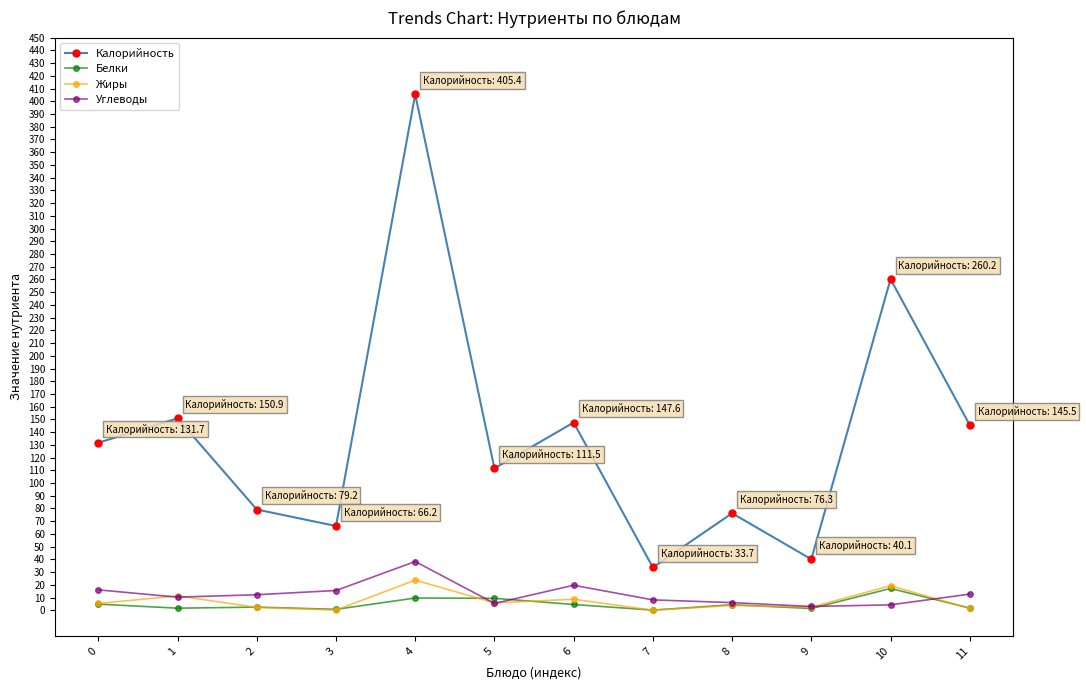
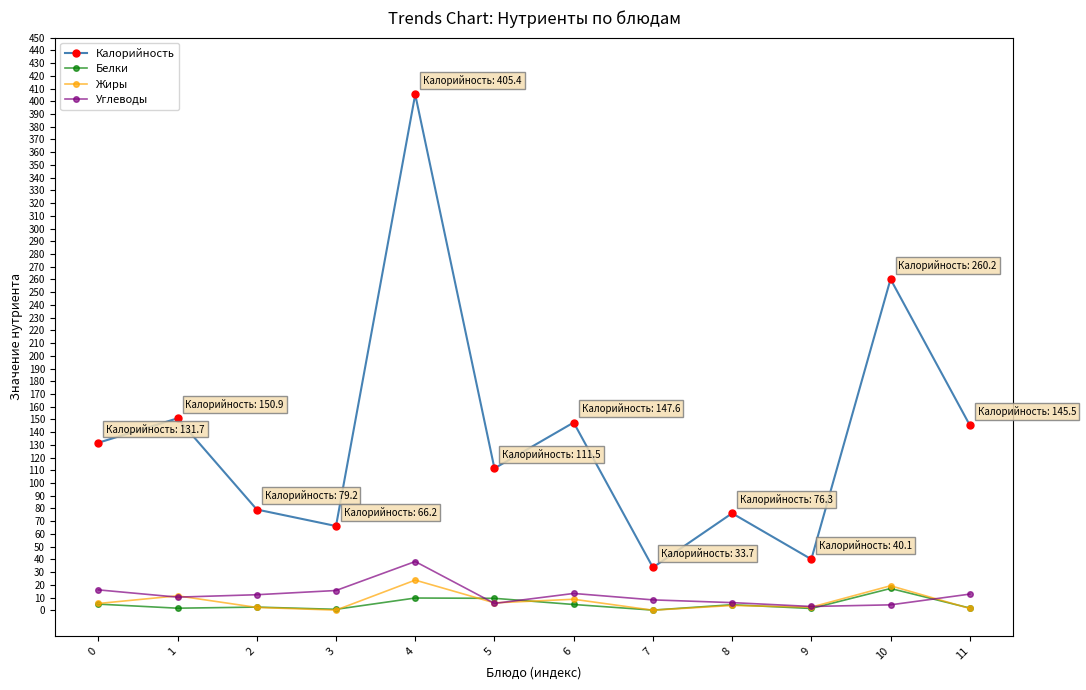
Углеводы, 6: 20 -> 13
